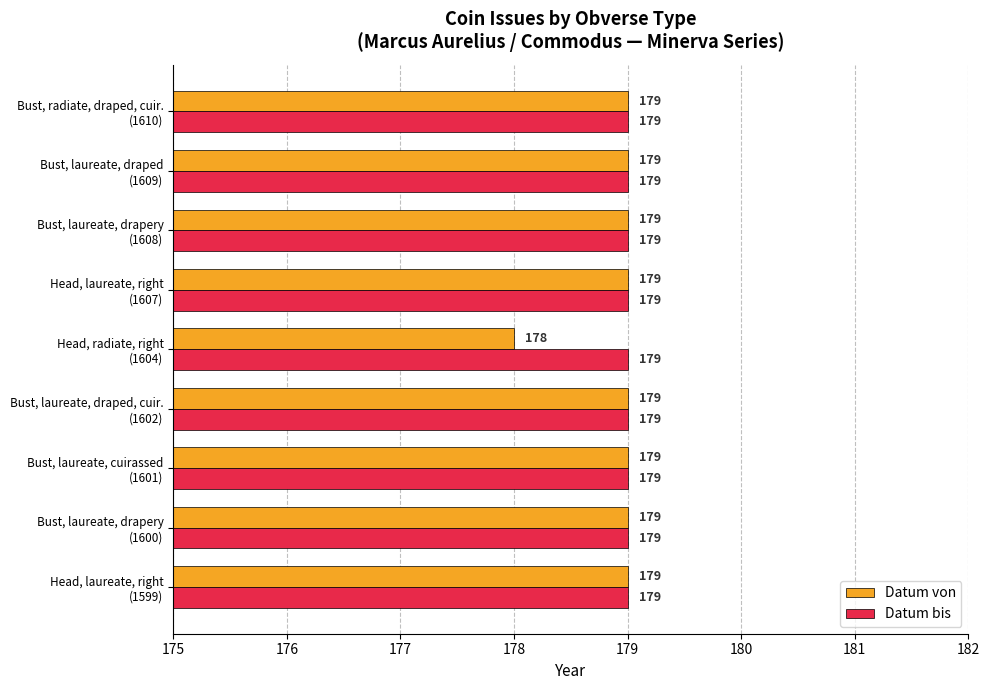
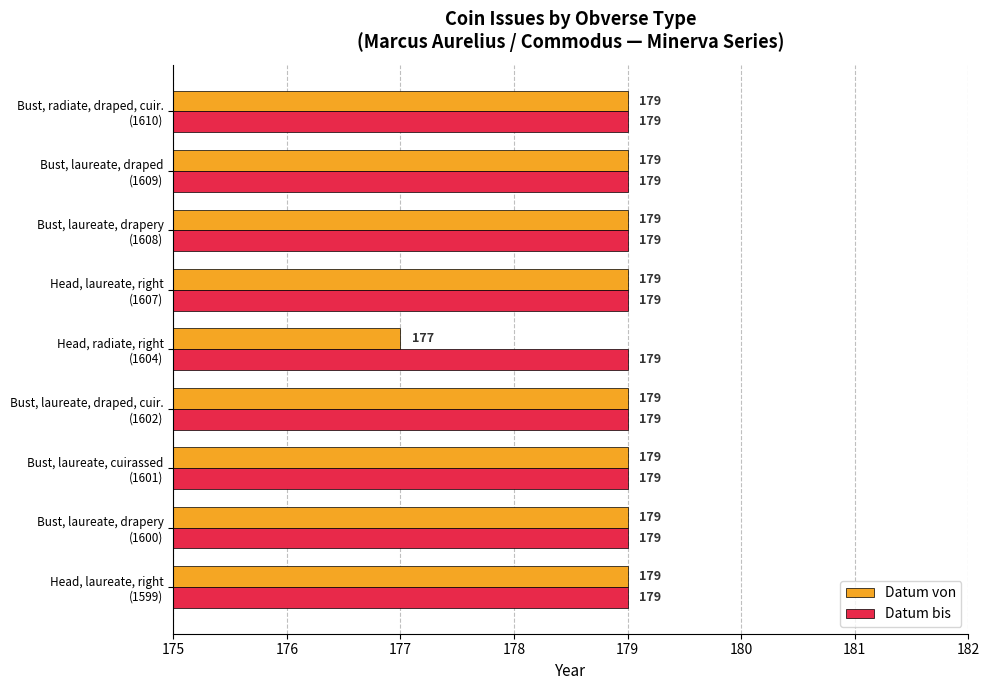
Datum von, Head, radiate, right (1604): 178 -> 177
